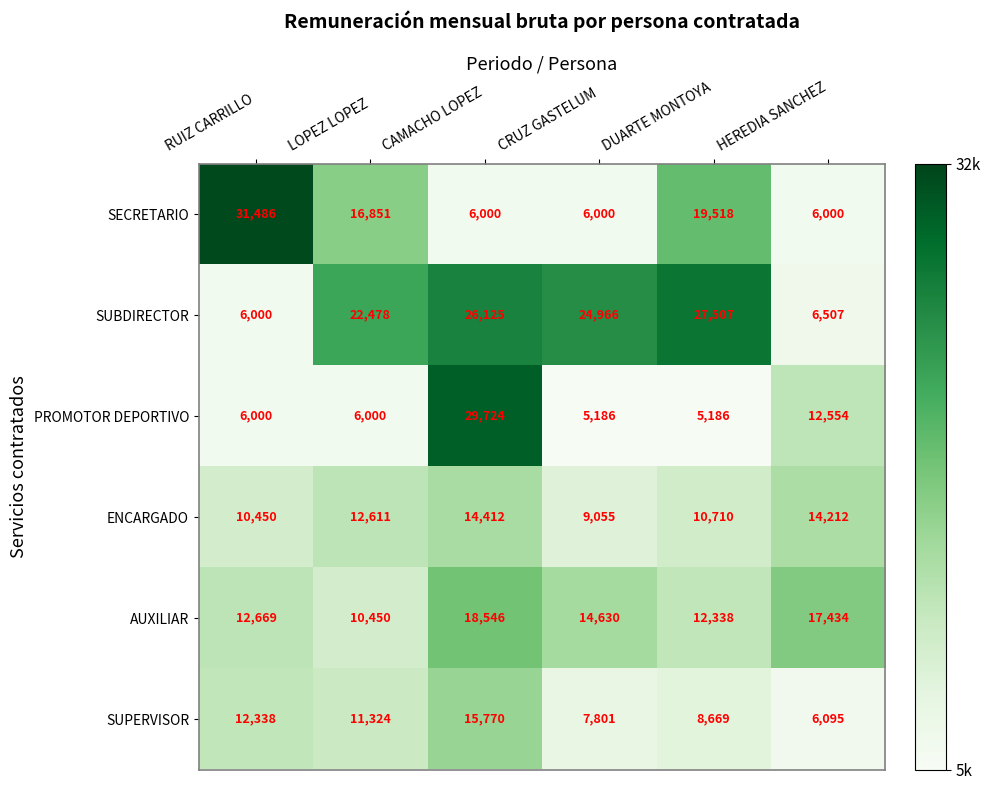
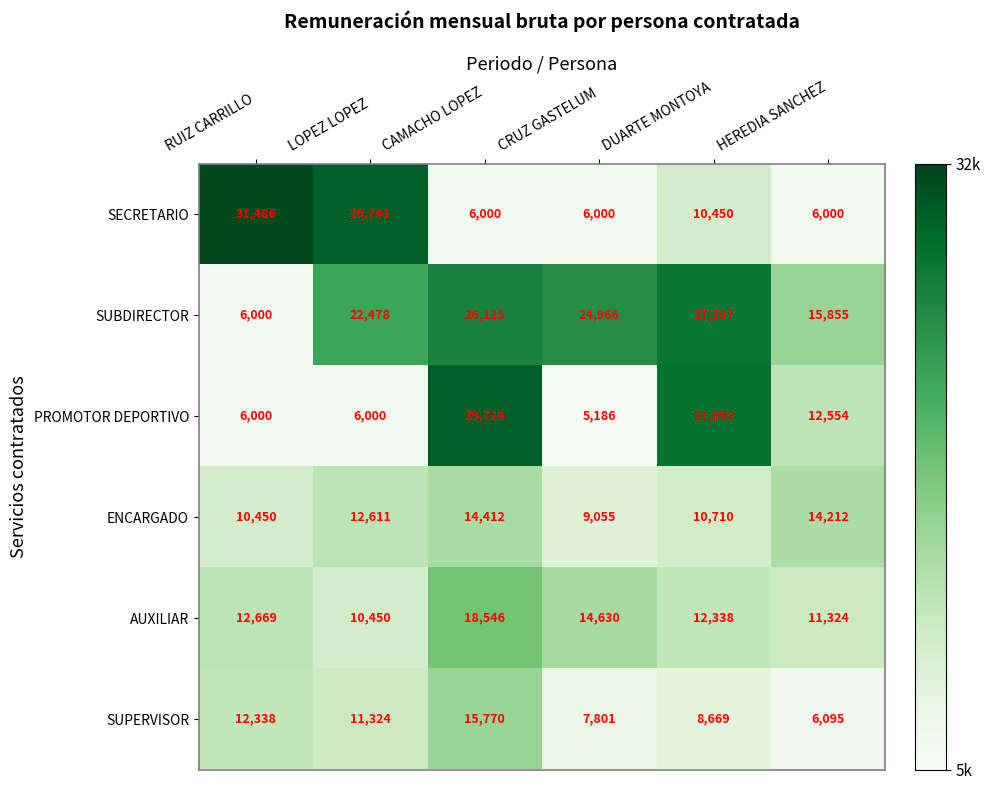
SECRETARIO, LOPEZ LOPEZ: 16,851 -> 29,741
SECRETARIO, DUARTE MONTOYA: 19,518 -> 10,450
SUBDIRECTOR, HEREDIA SANCHEZ: 6,507 -> 15,855
PROMOTOR DEPORTIVO, DUARTE MONTOYA: 5,186 -> 27,892
AUXILIAR, HEREDIA SANCHEZ: 17,434 -> 11,324
